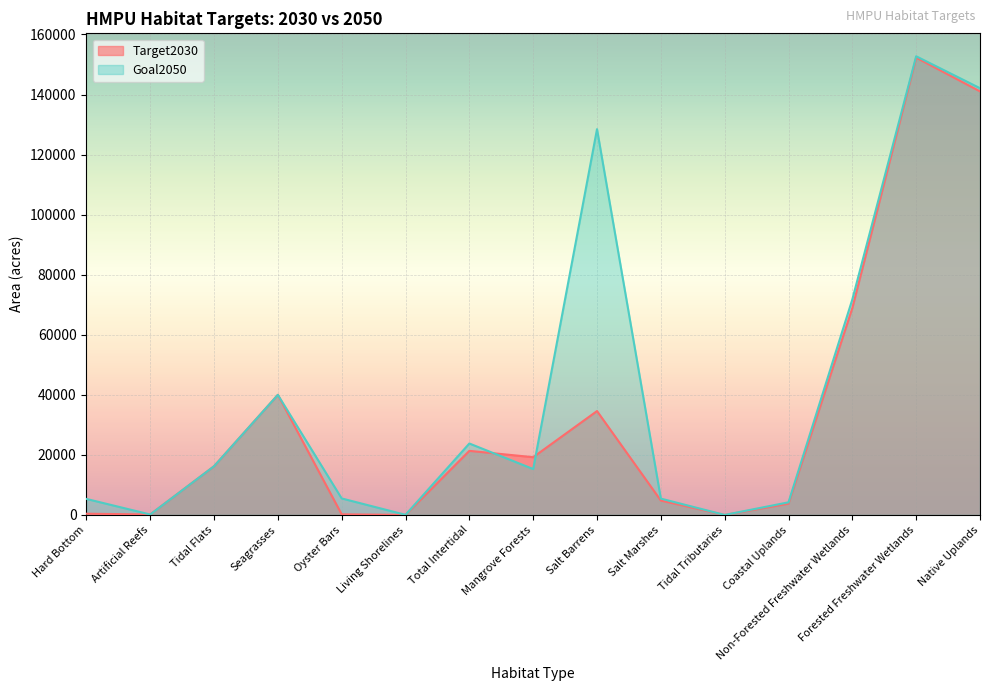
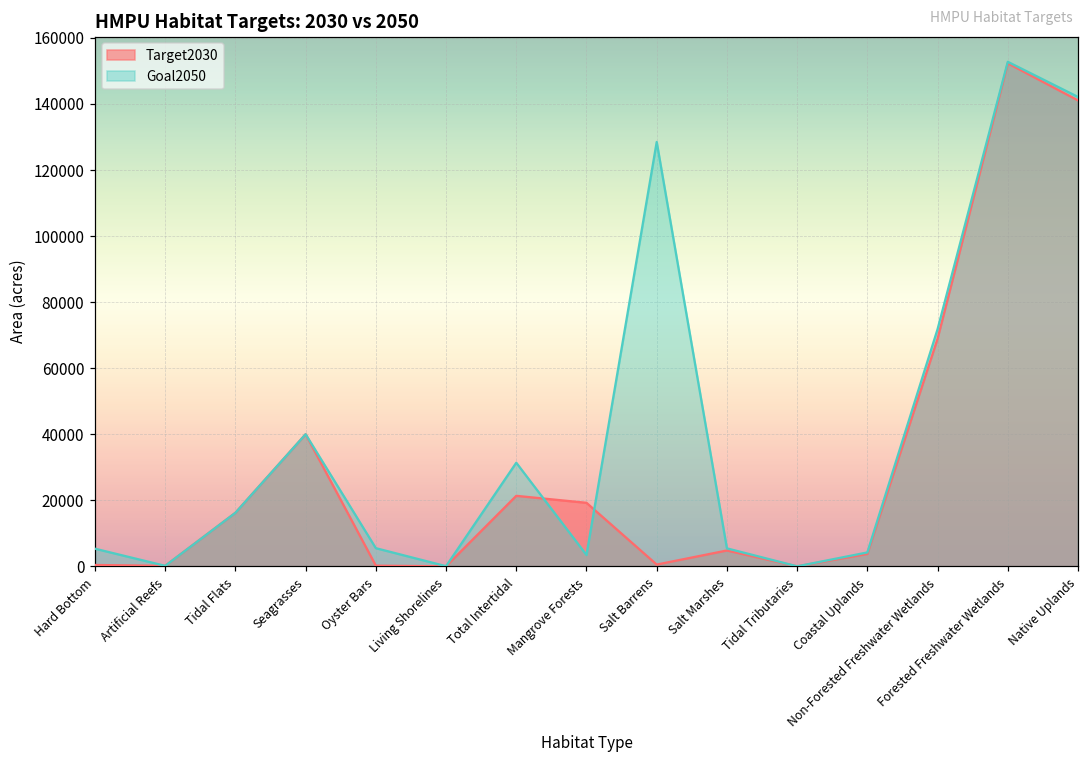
Goal2050, Total Intertidal: 24000 -> 31000
Goal2050, Mangrove Forests: 15000 -> 3000
Target2030, Salt Barrens: 35000 -> 1000
